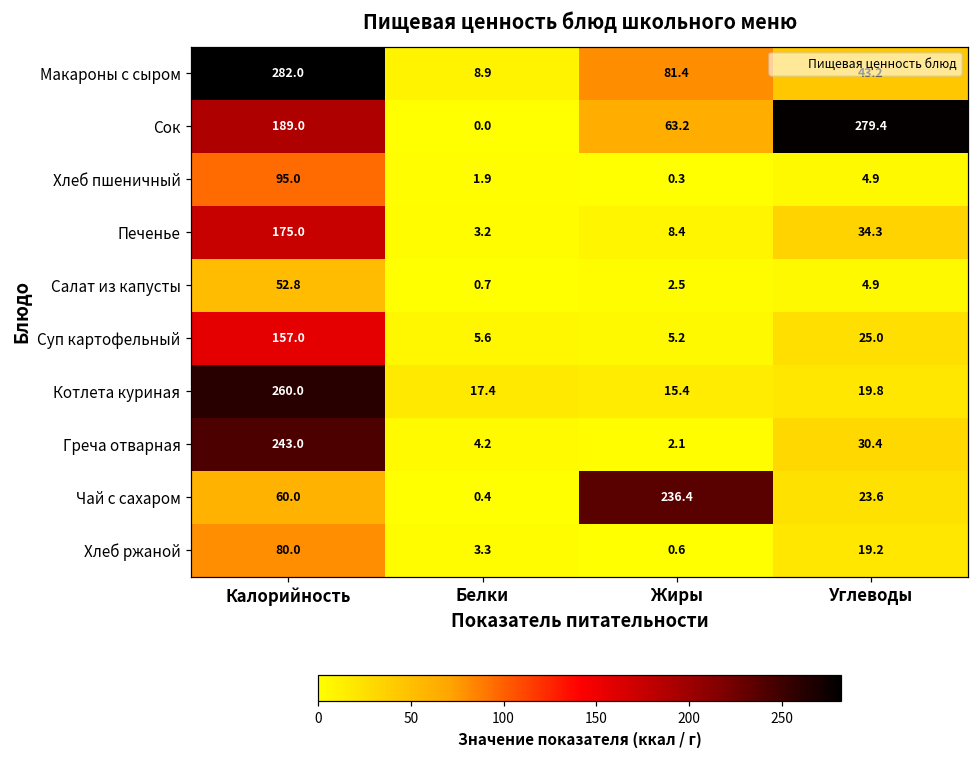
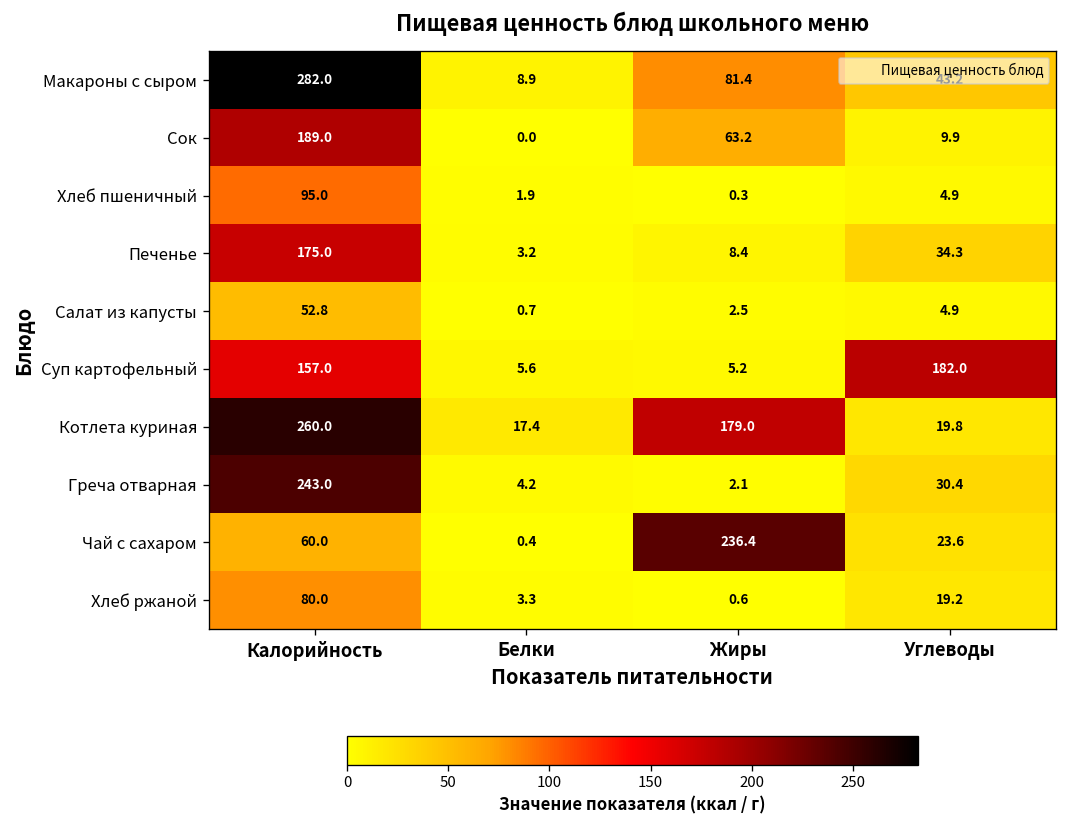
Сок, Углеводы: 279.4 -> 9.9
Суп картофельный, Углеводы: 25.0 -> 182.0
Котлета куриная, Жиры: 15.4 -> 179.0
